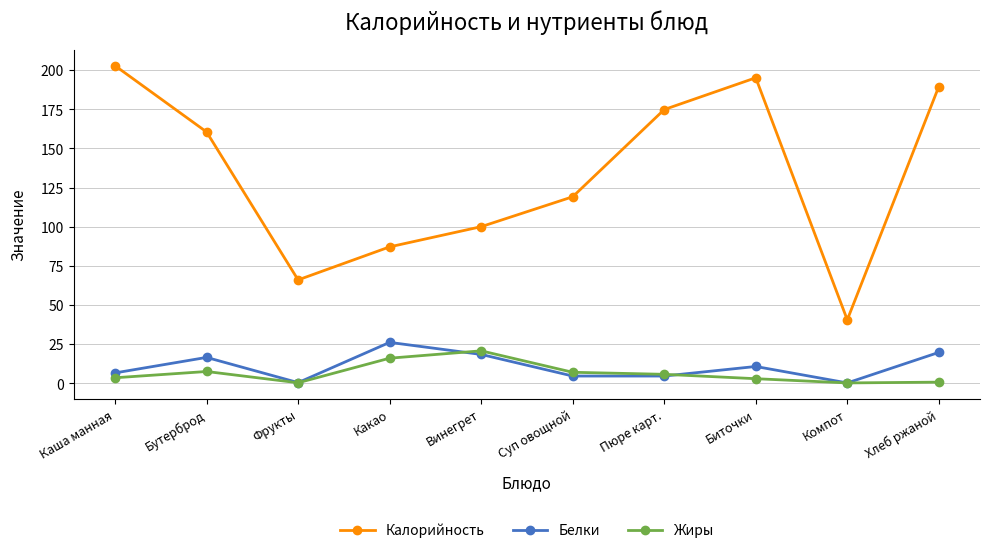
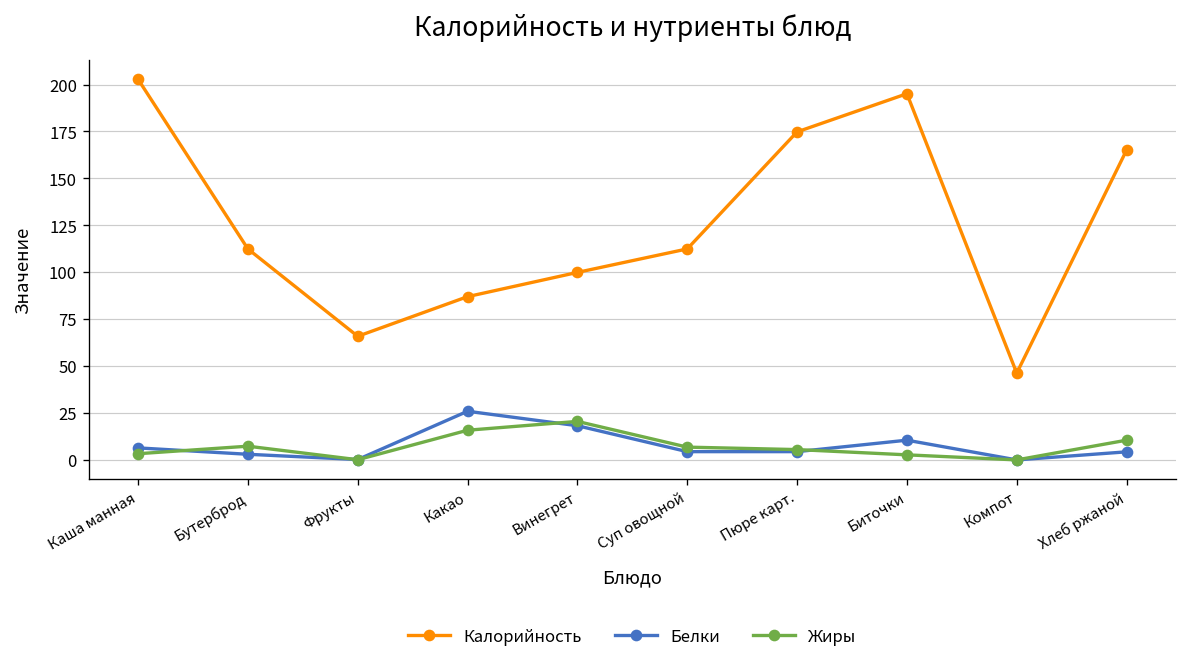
Калорийность, Бутерброд: 161 -> 113
Белки, Бутерброд: 17 -> 3
Калорийность, Суп овощной: 119 -> 113
Калорийность, Компот: 41 -> 46
Калорийность, Хлеб ржаной: 190 -> 165
Белки, Хлеб ржаной: 20 -> 5
Жиры, Хлеб ржаной: 1 -> 11
